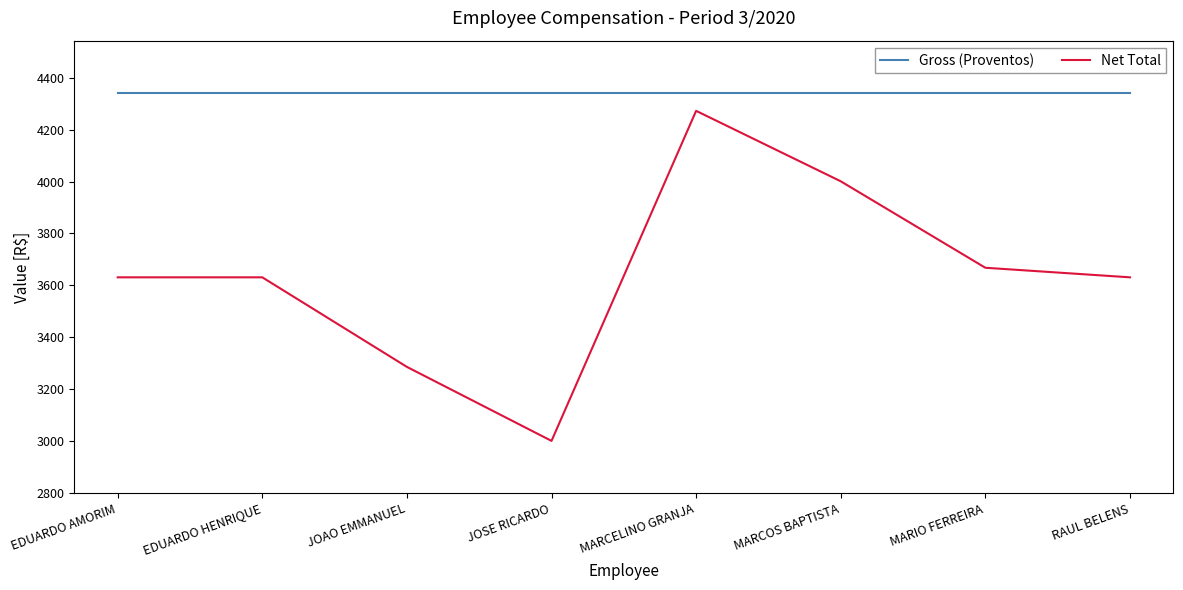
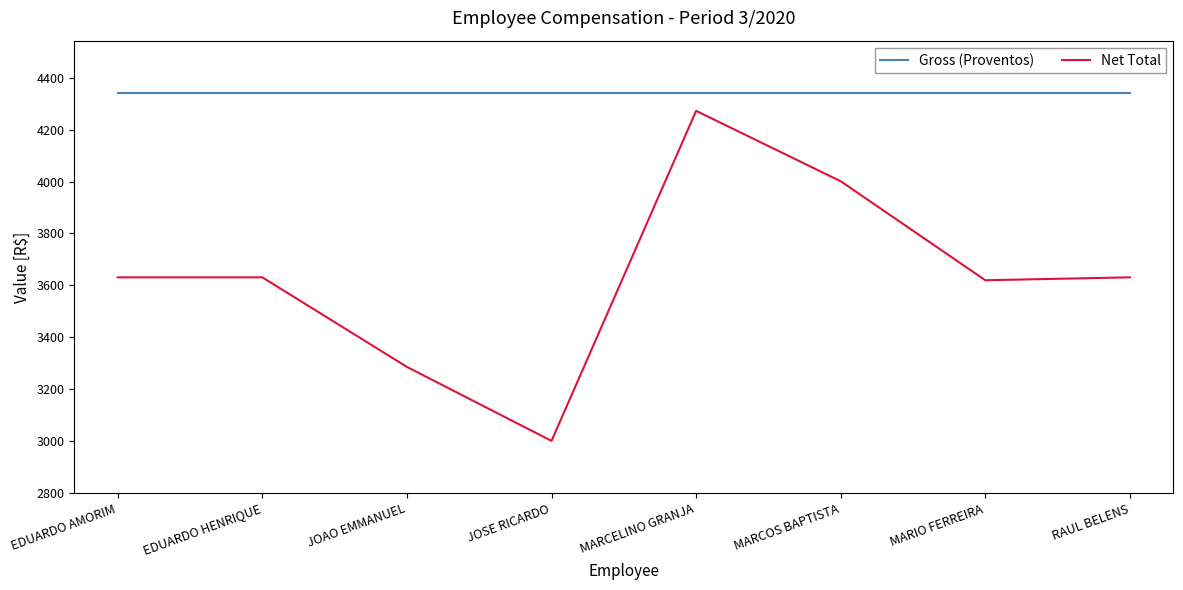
Net Total, MARIO FERREIRA: 3670 -> 3620
